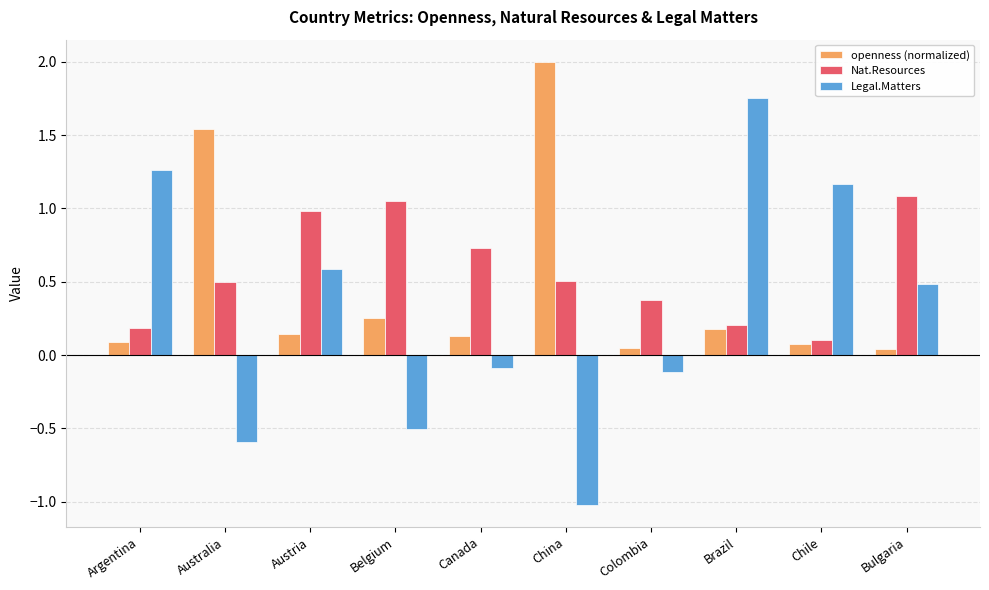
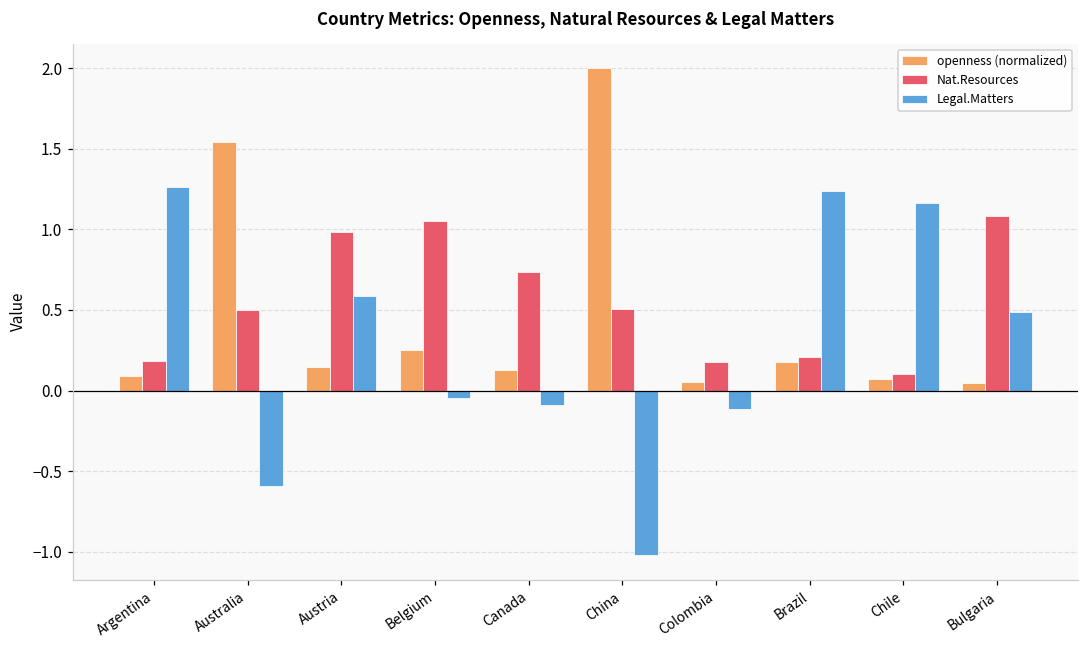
Legal.Matters, Belgium: -0.50 -> -0.04
Nat.Resources, Colombia: 0.38 -> 0.18
Legal.Matters, Brazil: 1.75 -> 1.24
